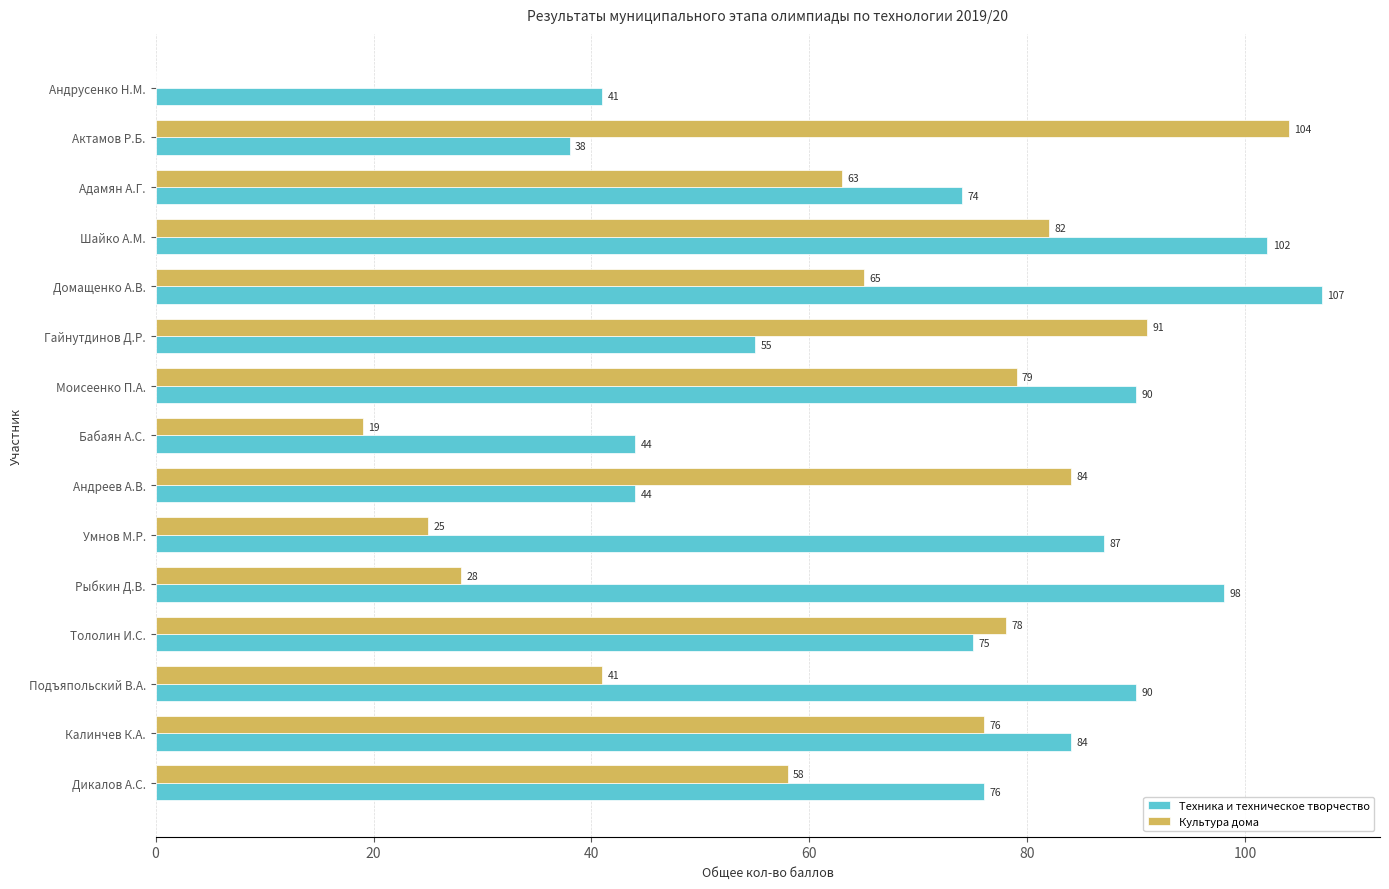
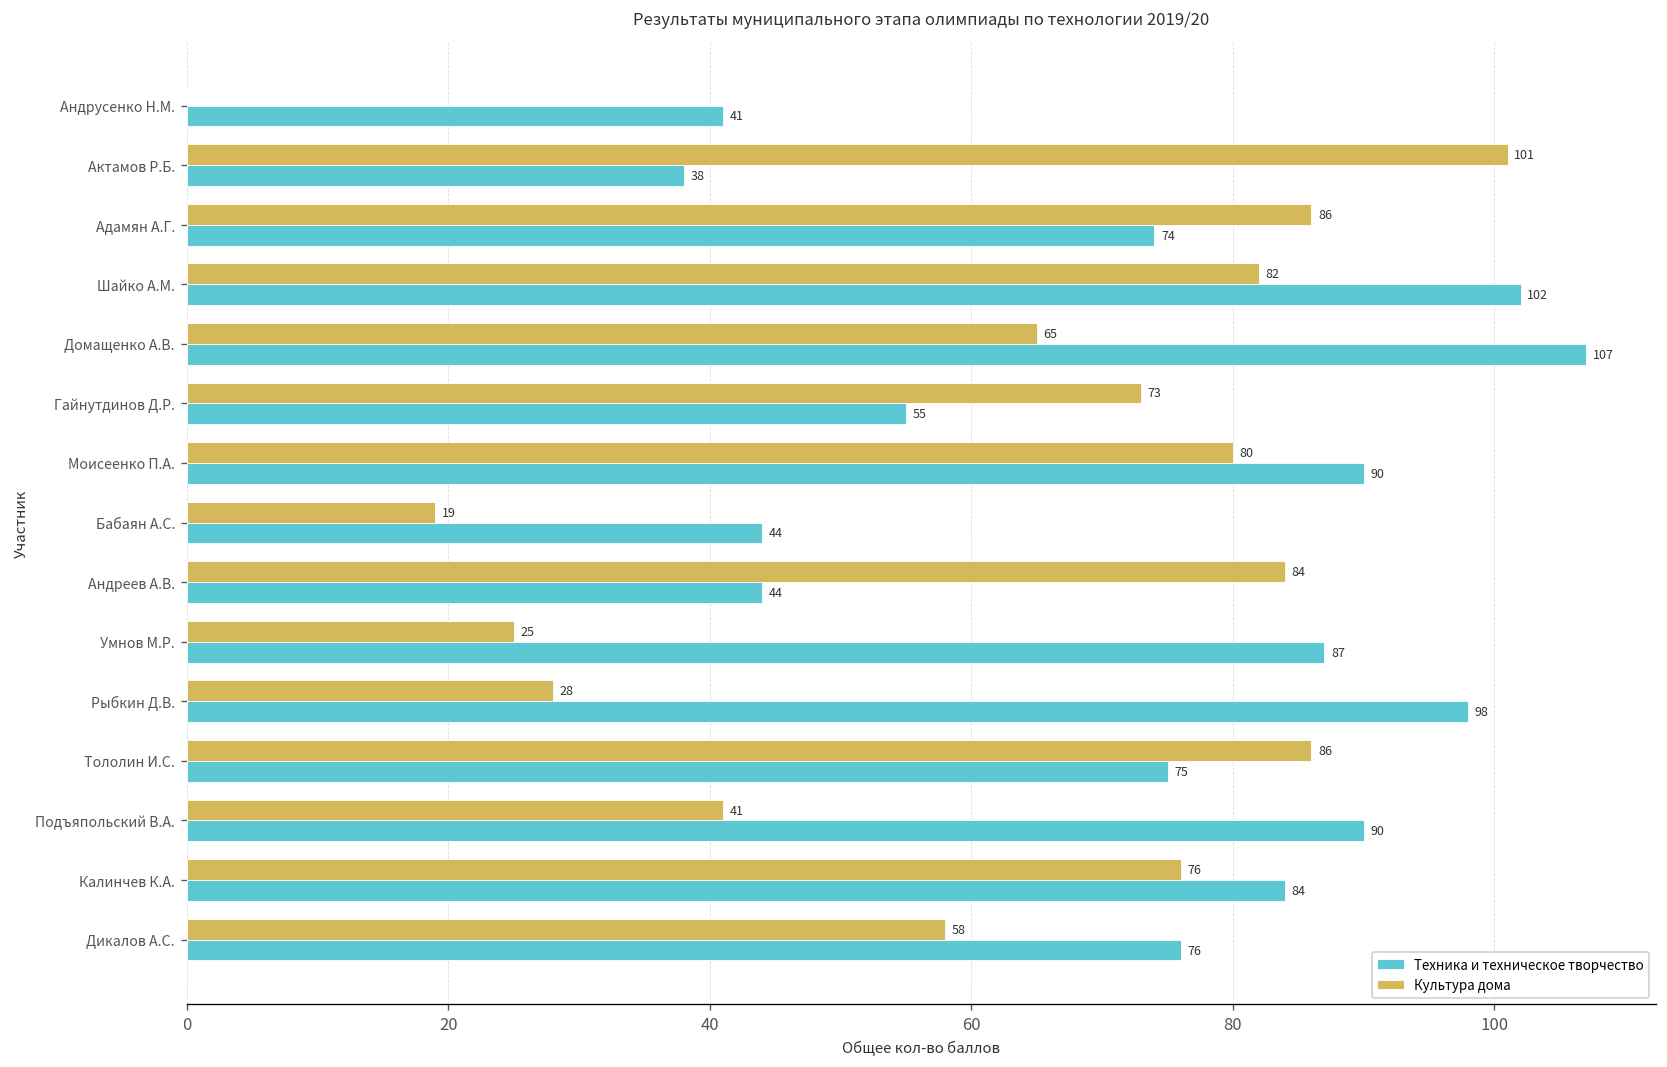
Культура дома, Актамов Р.Б.: 104 -> 101
Культура дома, Адамян А.Г.: 63 -> 86
Культура дома, Гайнутдинов Д.Р.: 91 -> 73
Культура дома, Моисеенко П.А.: 79 -> 80
Культура дома, Тололин И.С.: 78 -> 86
